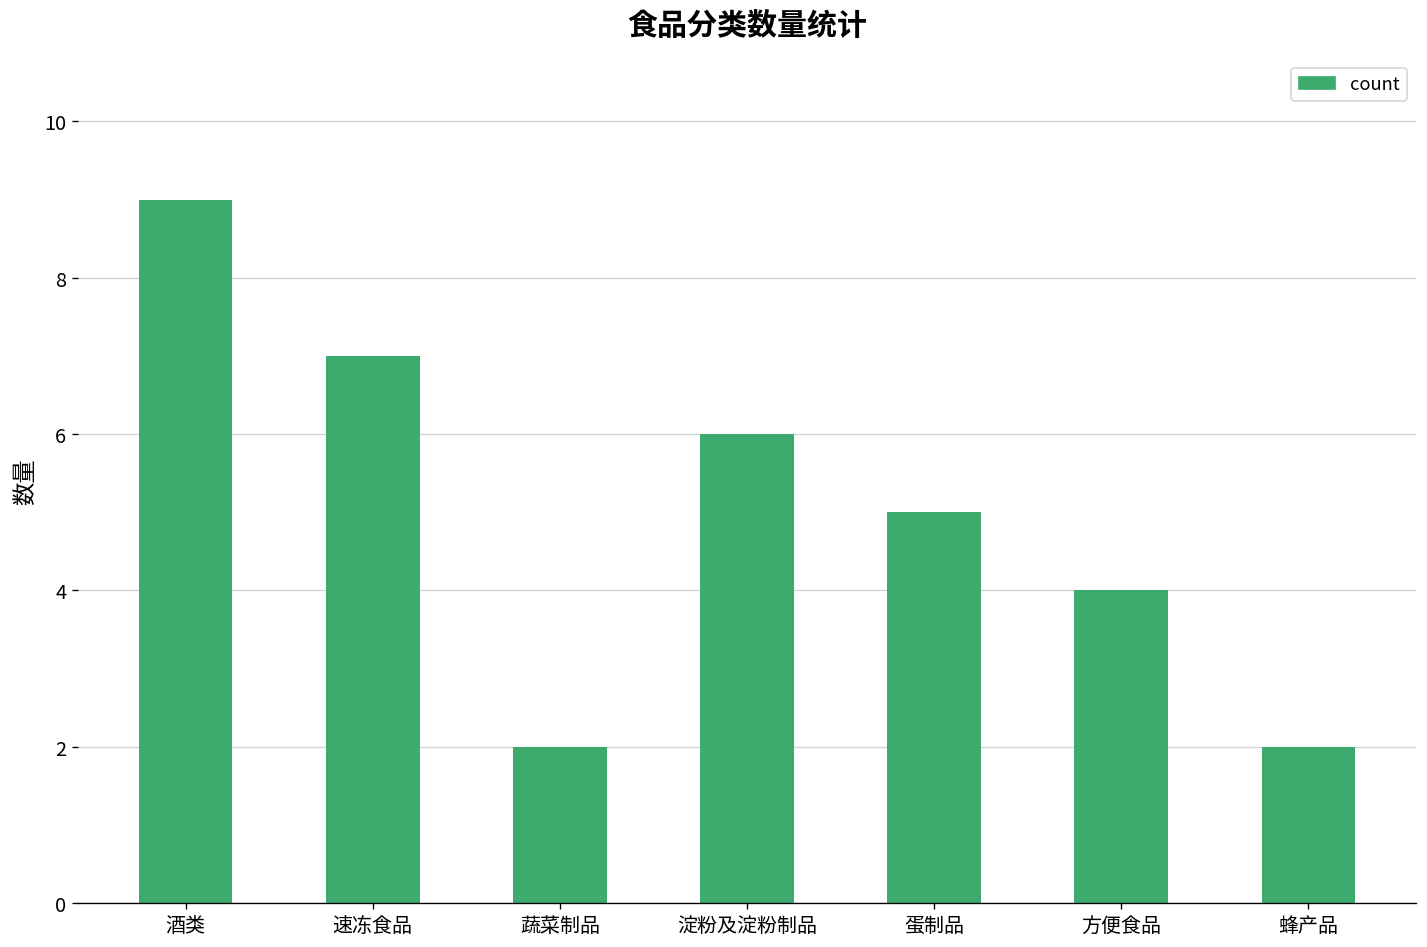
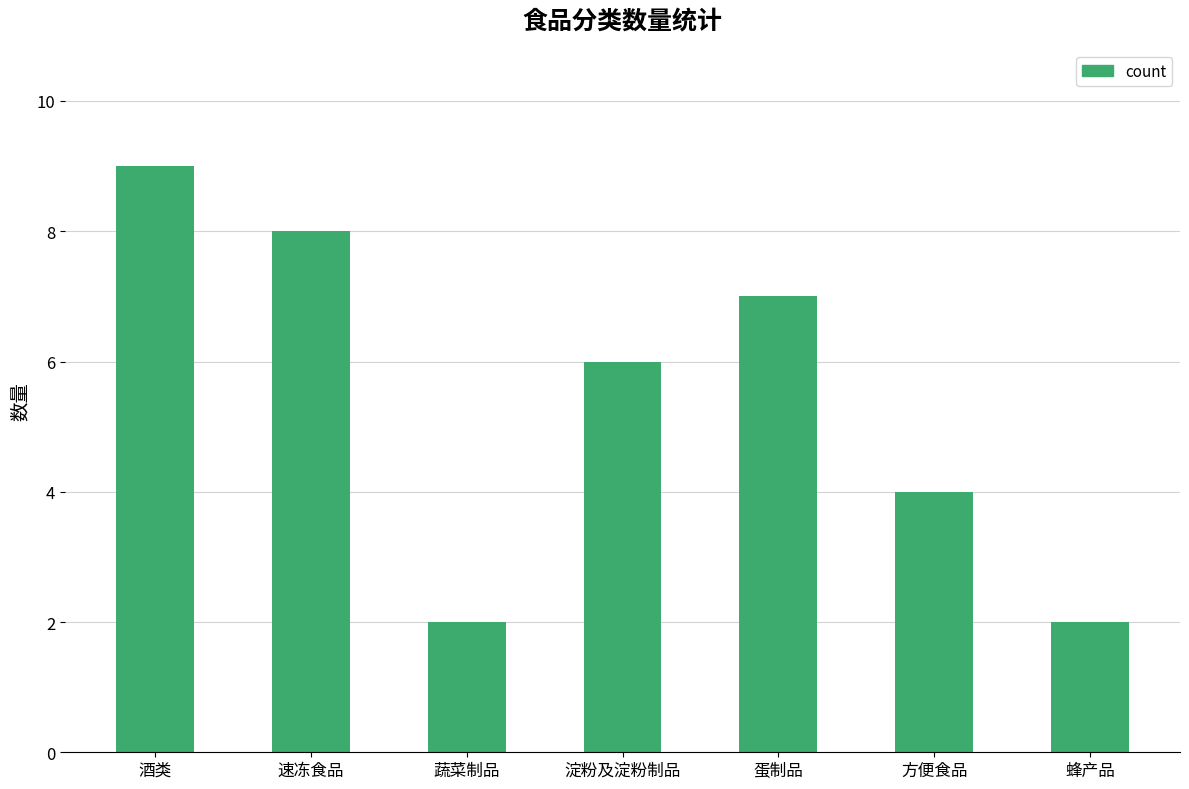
速冻食品: 7 -> 8
蛋制品: 5 -> 7
